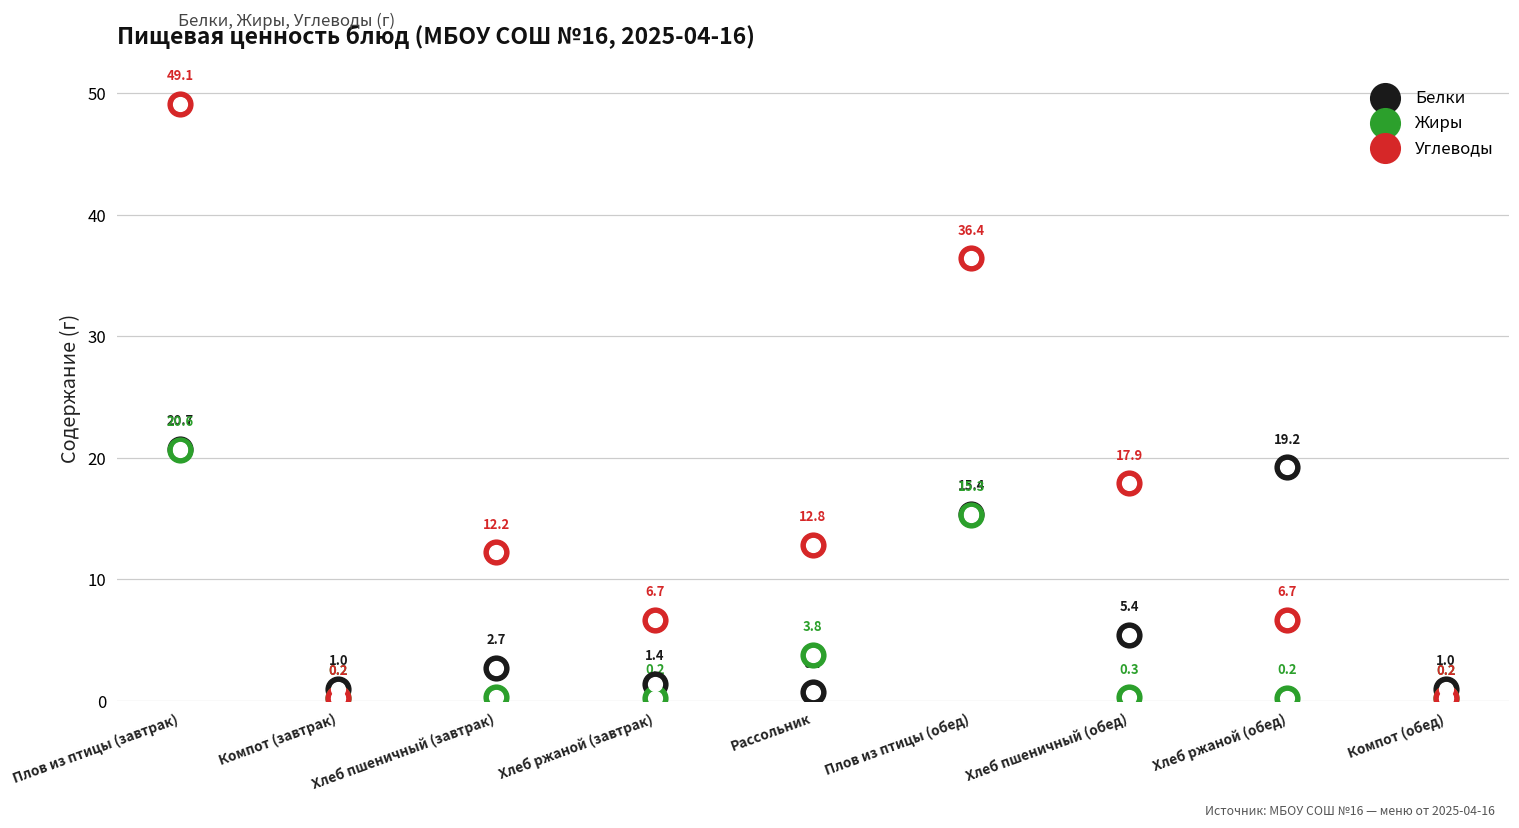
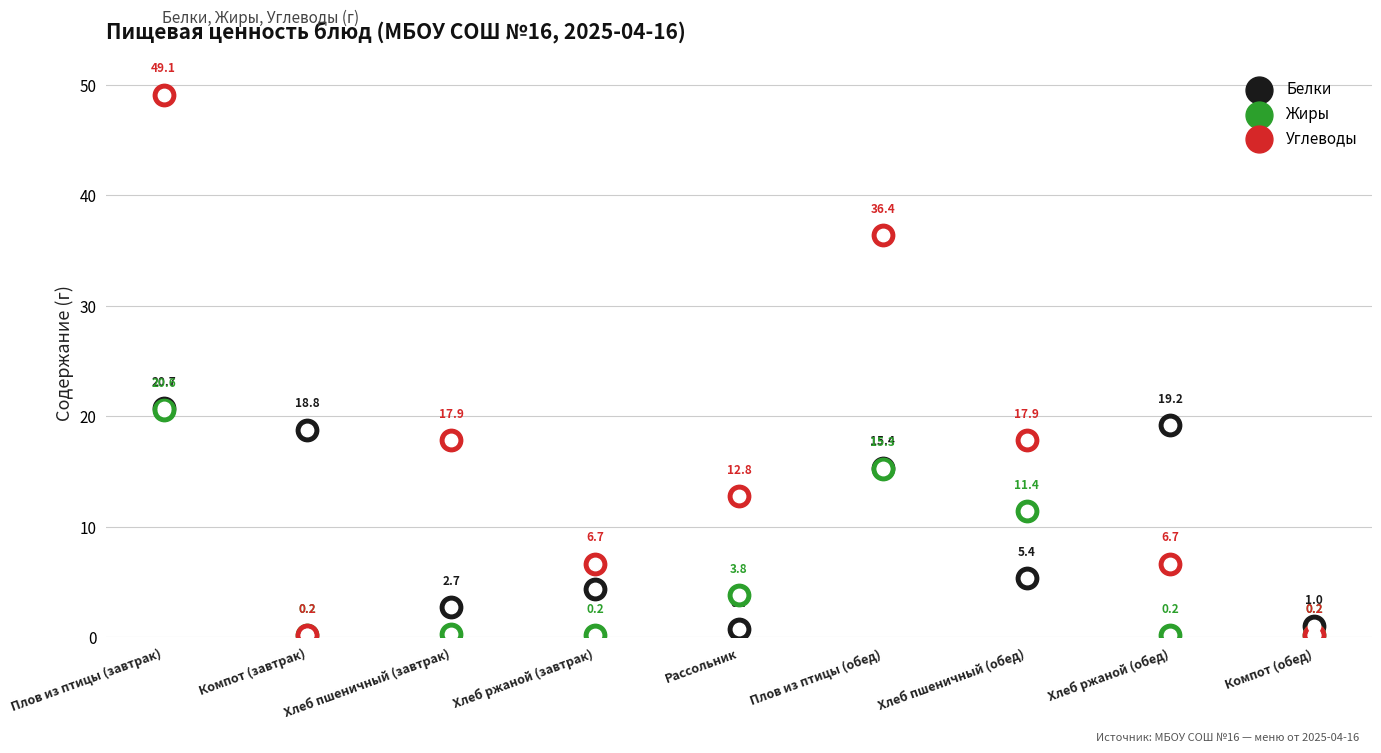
Белки, Компот (завтрак): 1.0 -> 18.8
Углеводы, Хлеб пшеничный (завтрак): 12.2 -> 17.9
Белки, Хлеб ржаной (завтрак): 1.4 -> 4.4
Жиры, Хлеб пшеничный (обед): 0.3 -> 11.4
